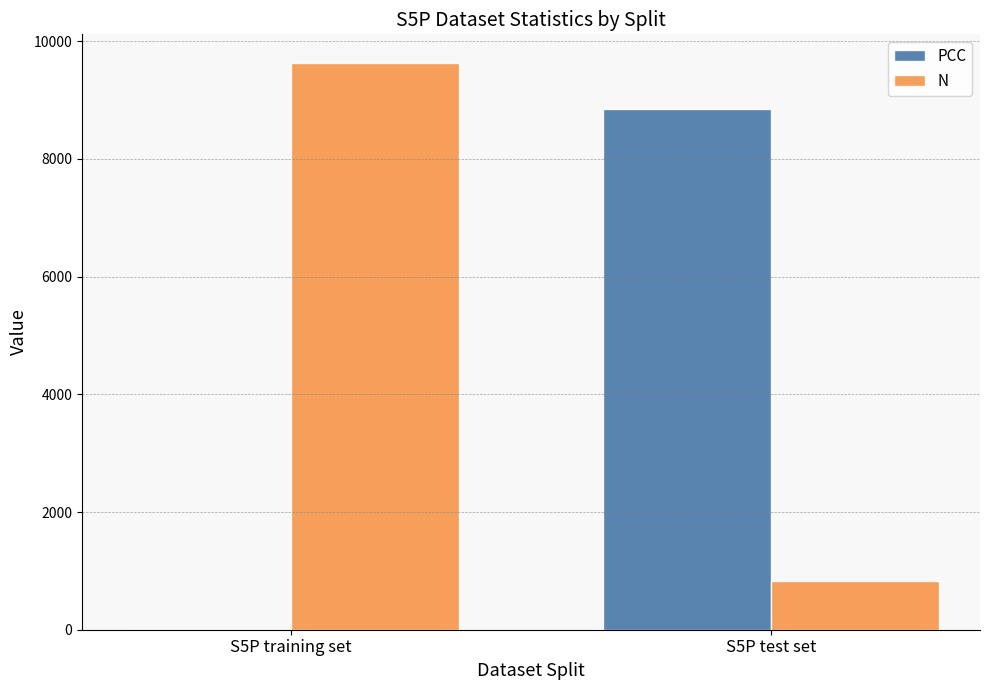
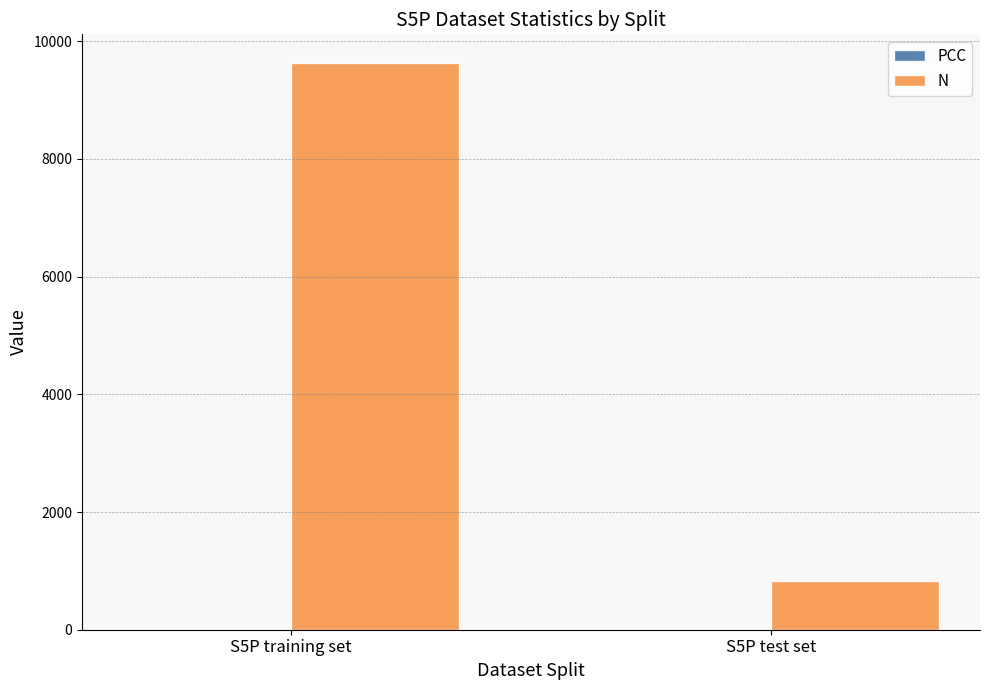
PCC, S5P test set: 8800 -> 0
